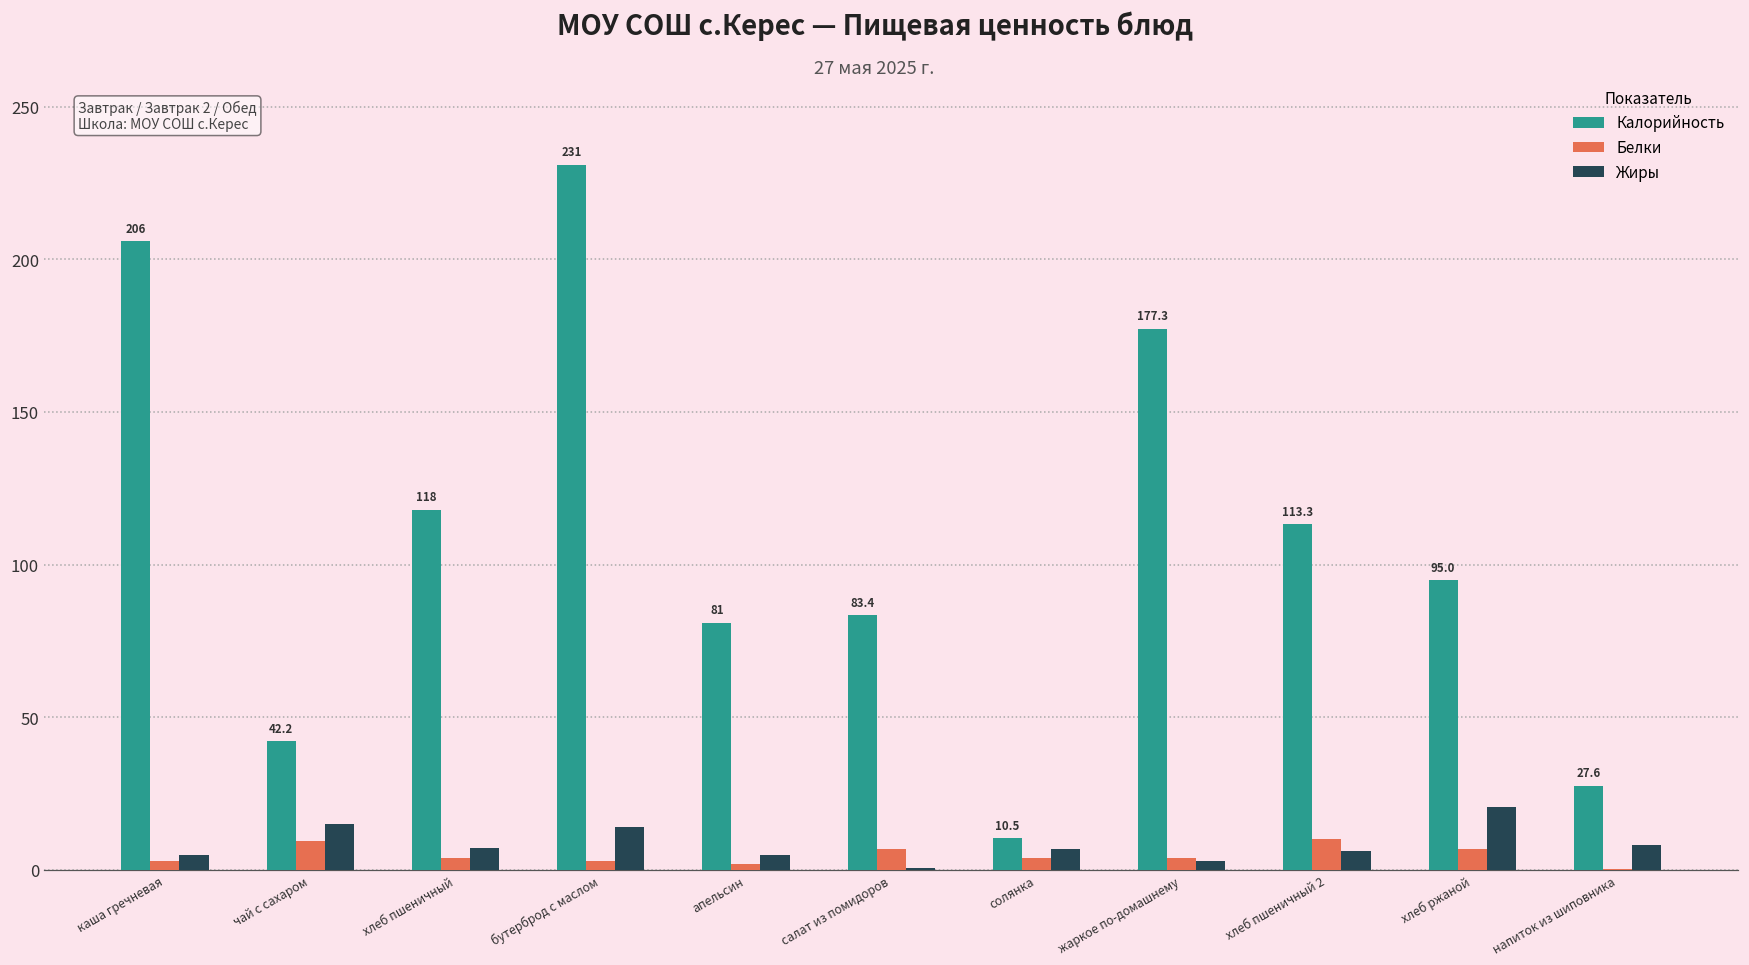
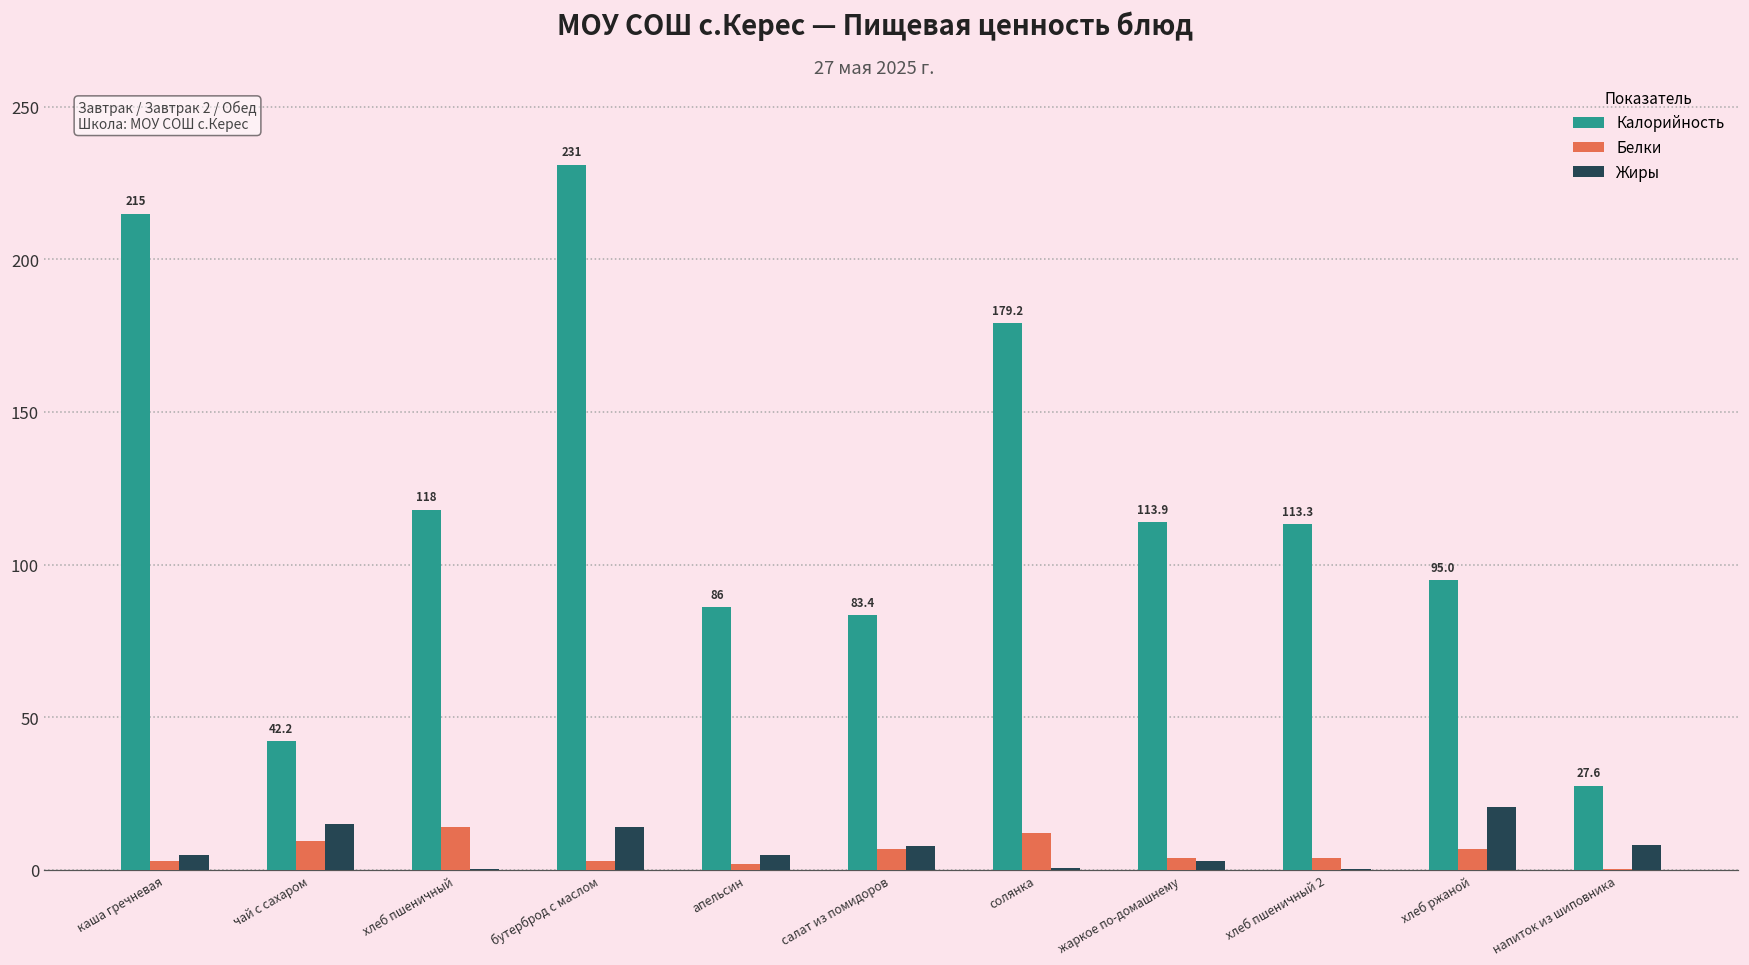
Калорийность, каша гречневая: 206 -> 215
Белки, хлеб пшеничный: 4 -> 14
Жиры, хлеб пшеничный: 7 -> 0
Калорийность, апельсин: 81 -> 86
Жиры, салат из помидоров: 1 -> 8
Калорийность, солянка: 10.5 -> 179.2
Белки, солянка: 4 -> 12
Жиры, солянка: 7 -> 1
Калорийность, жаркое по-домашнему: 177.3 -> 113.9
Белки, хлеб пшеничный 2: 10 -> 4
Жиры, хлеб пшеничный 2: 6 -> 0
